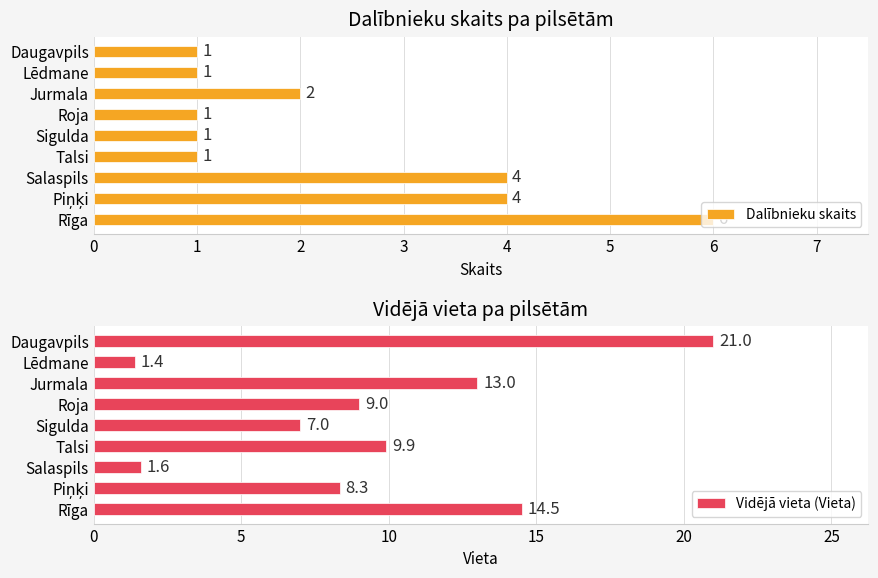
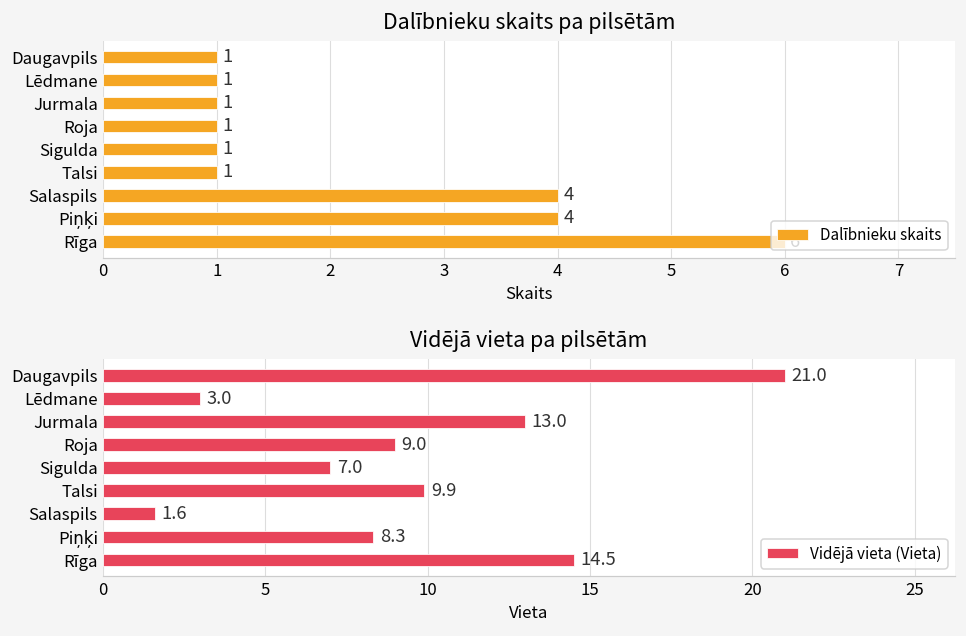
Dalībnieku skaits pa pilsētām, Jurmala: 2 -> 1
Vidējā vieta pa pilsētām, Lēdmane: 1.4 -> 3.0
